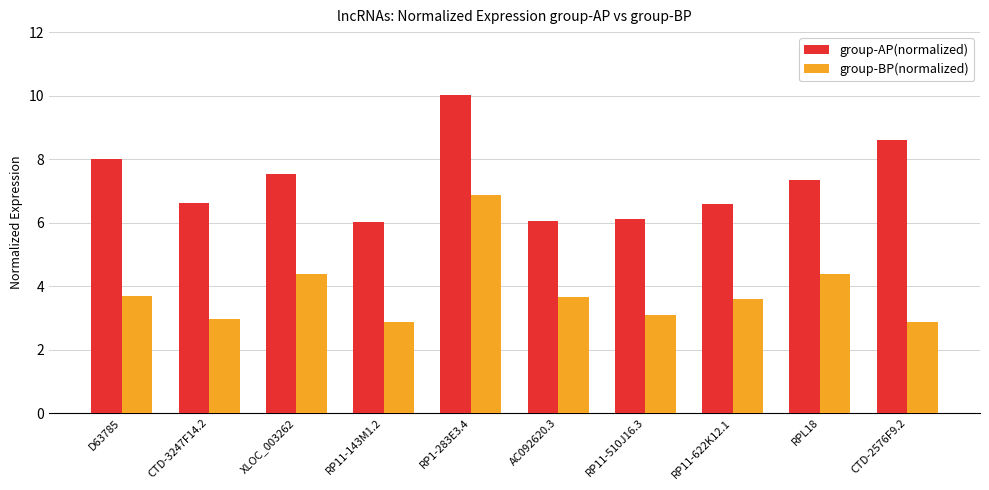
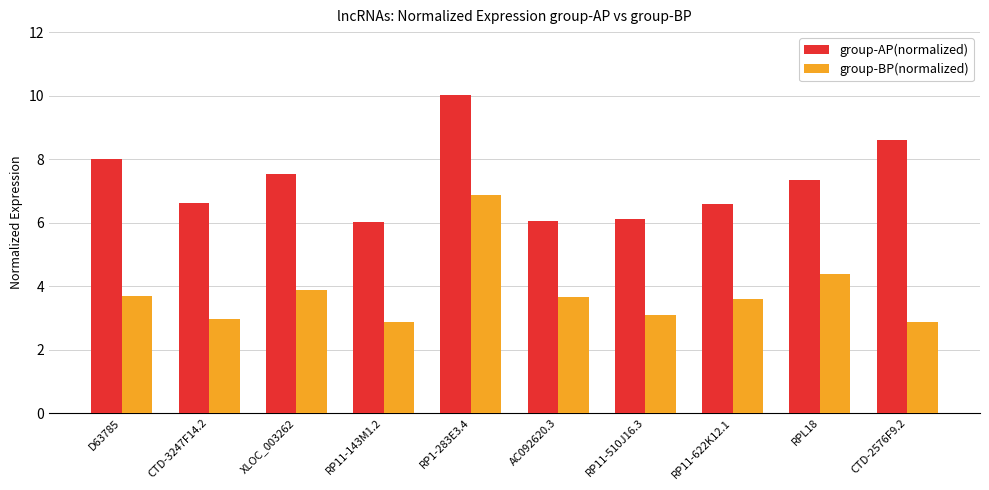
group-BP(normalized), XLOC_003262: 4.4 -> 3.9
